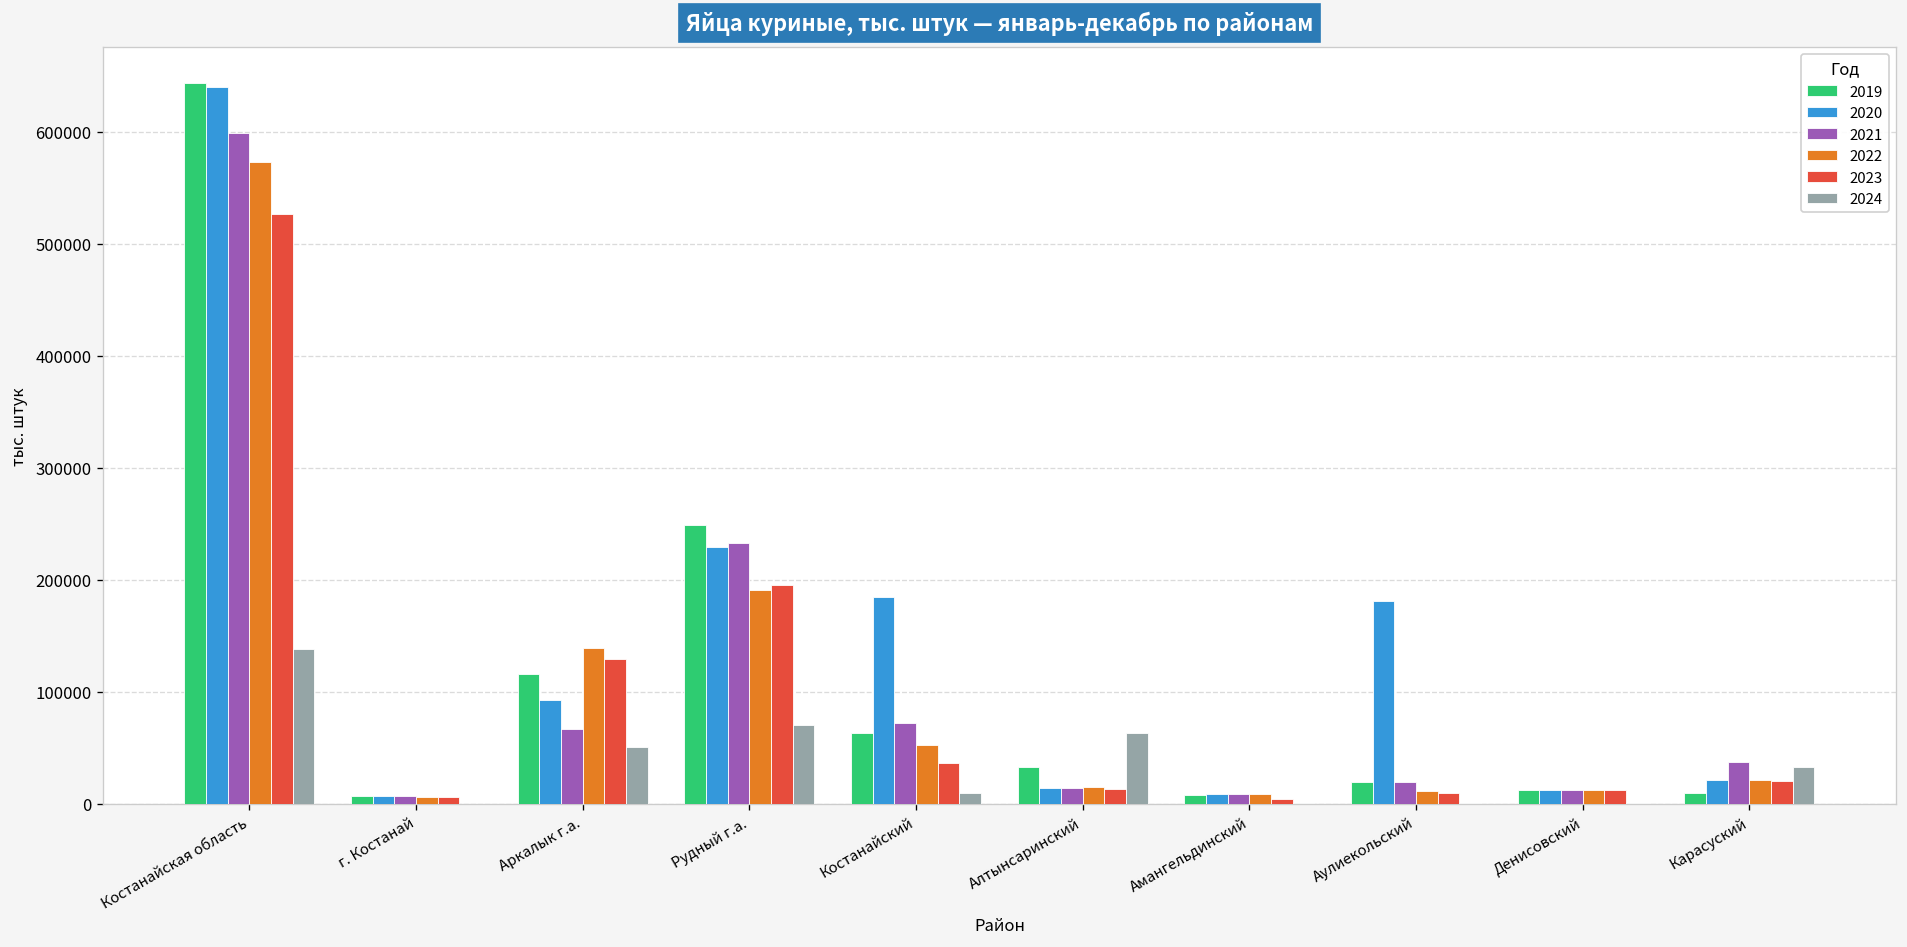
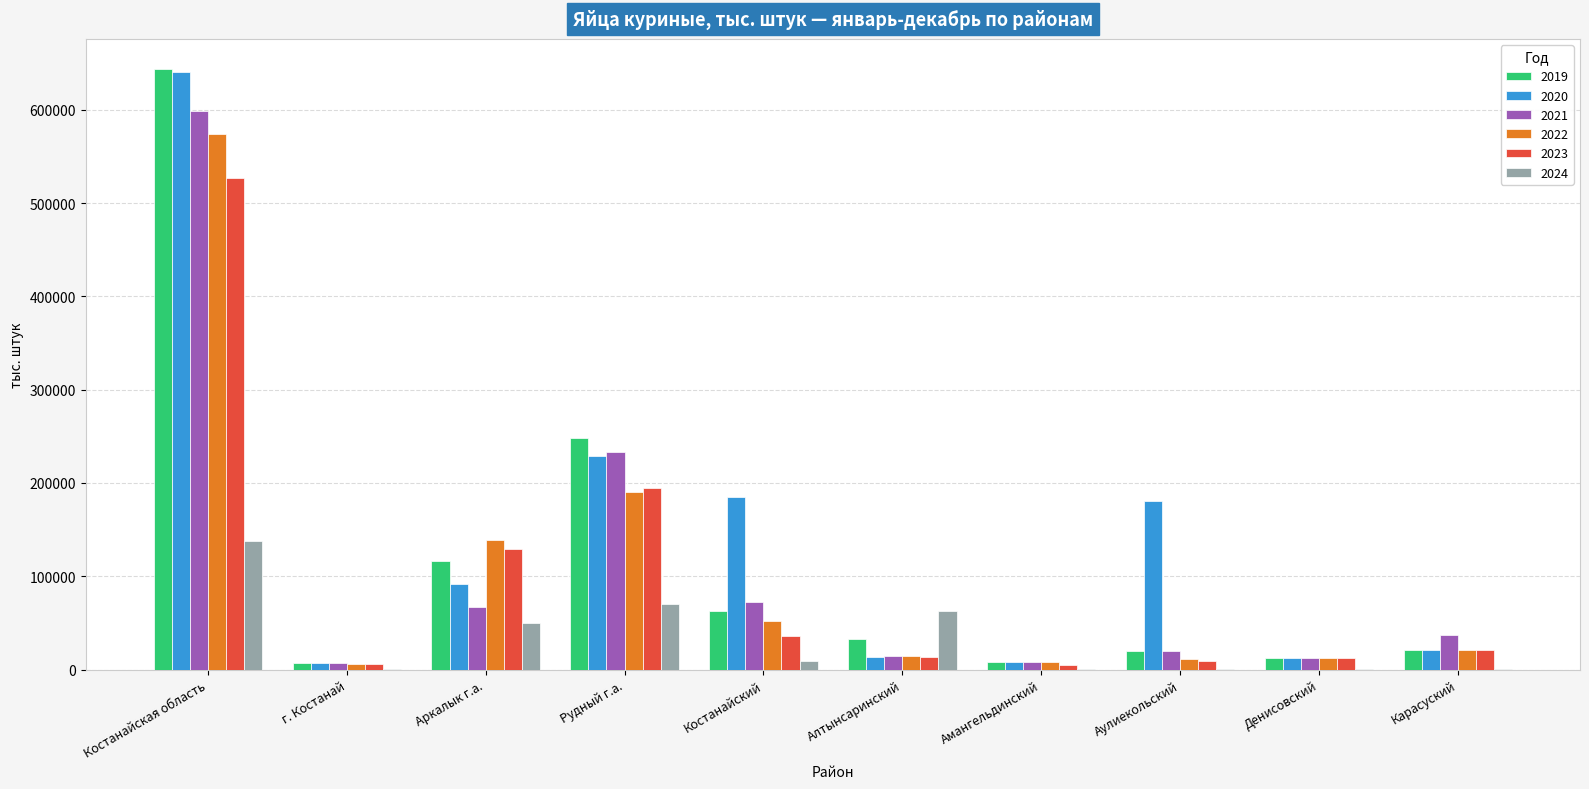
2019, Карасуский: 10000 -> 20000
2024, Карасуский: 30000 -> 0
